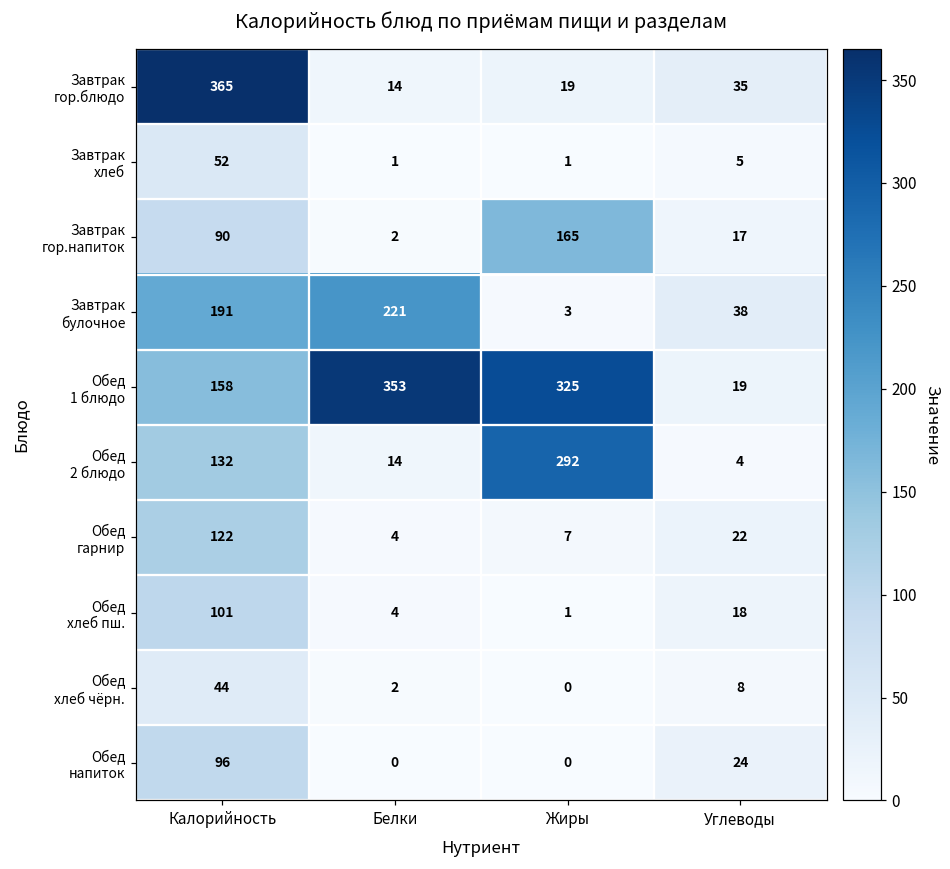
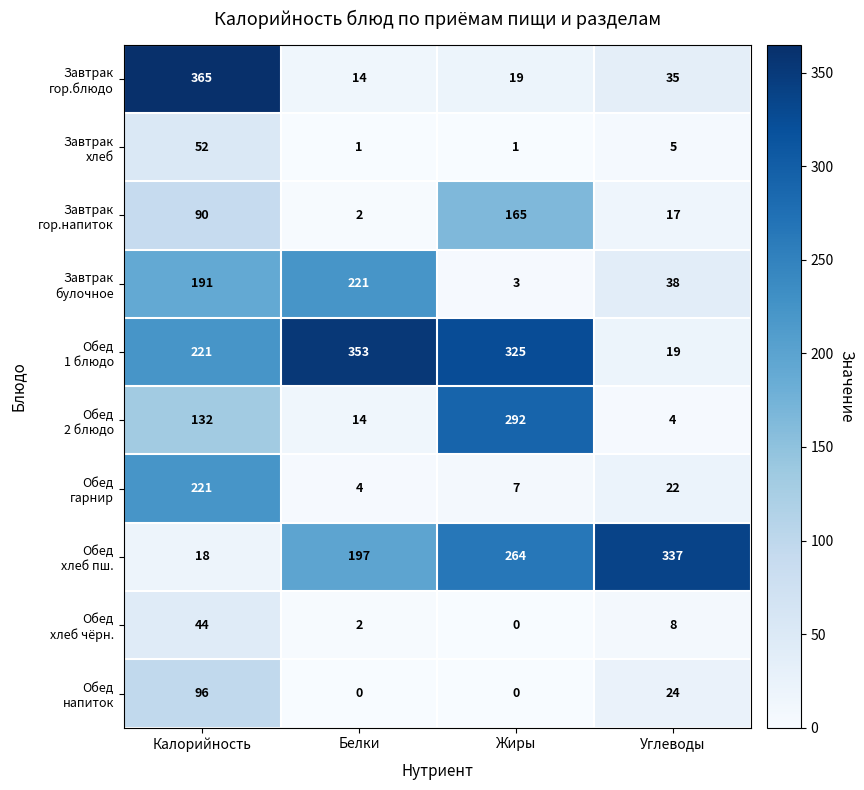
Обед 1 блюдо, Калорийность: 158 -> 221
Обед гарнир, Калорийность: 122 -> 221
Обед хлеб пш., Калорийность: 101 -> 18
Обед хлеб пш., Белки: 4 -> 197
Обед хлеб пш., Жиры: 1 -> 264
Обед хлеб пш., Углеводы: 18 -> 337
